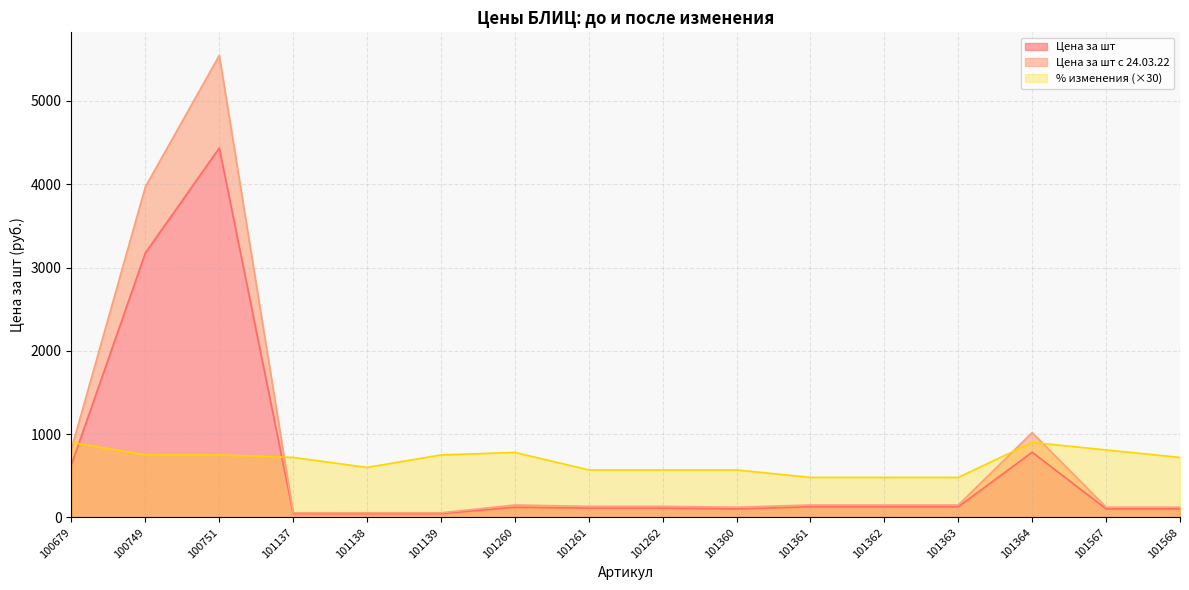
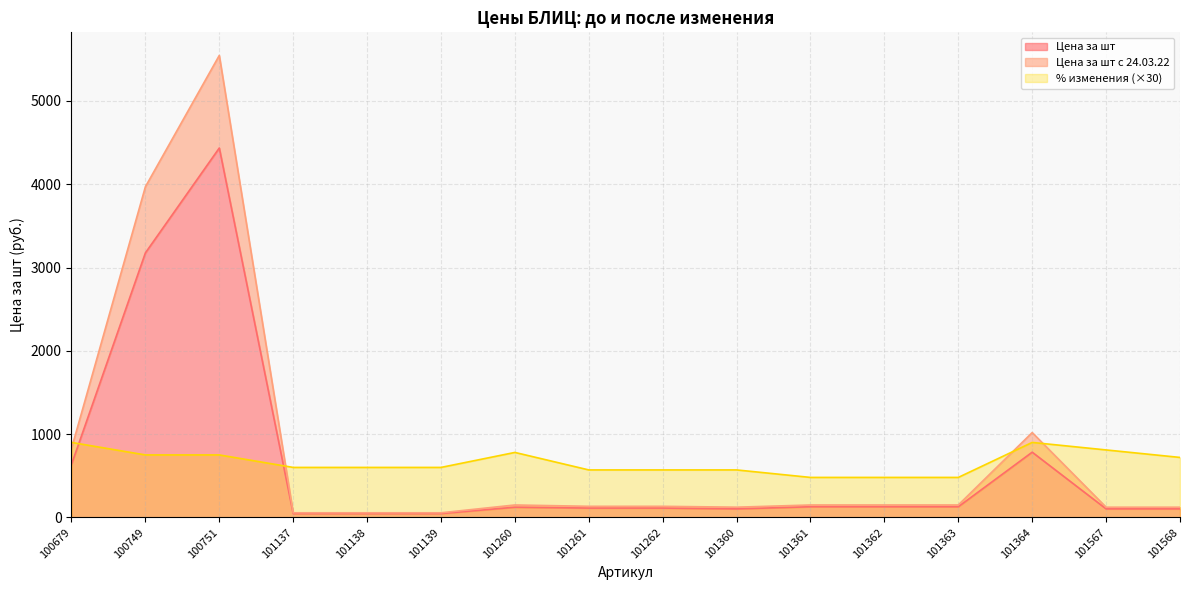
% изменения (×30), 101137: 700 -> 600
% изменения (×30), 101139: 800 -> 600
